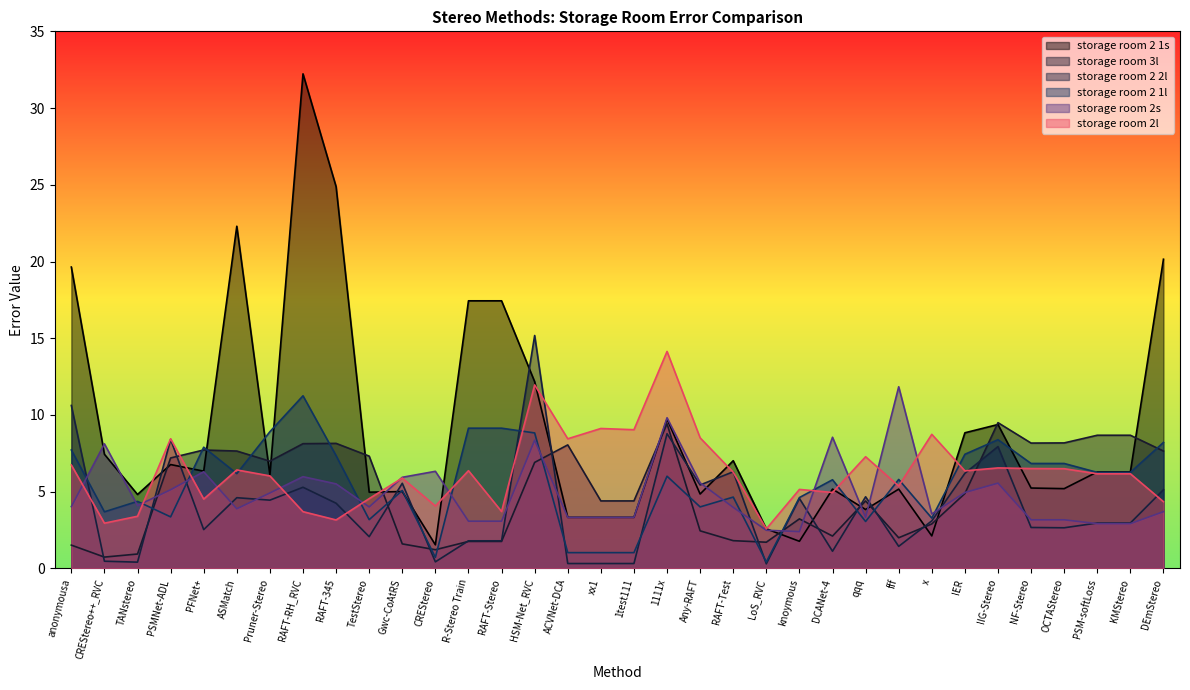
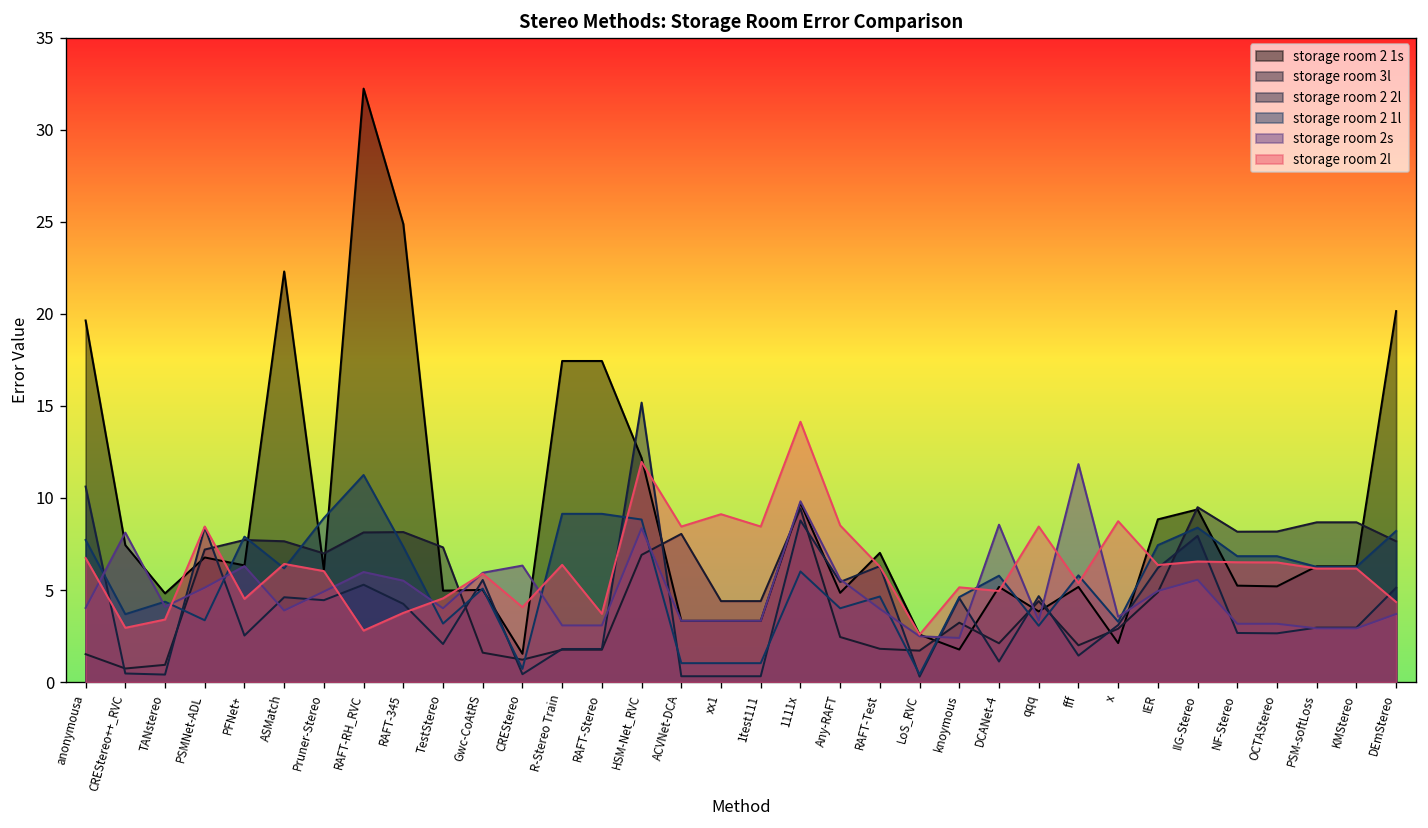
storage room 2l, RAFT-RH_RVC: 3.7 -> 2.8
storage room 2l, RAFT-345: 3.2 -> 3.8
storage room 2l, 1test111: 9.0 -> 8.5
storage room 2l, qqq: 7.3 -> 8.5
